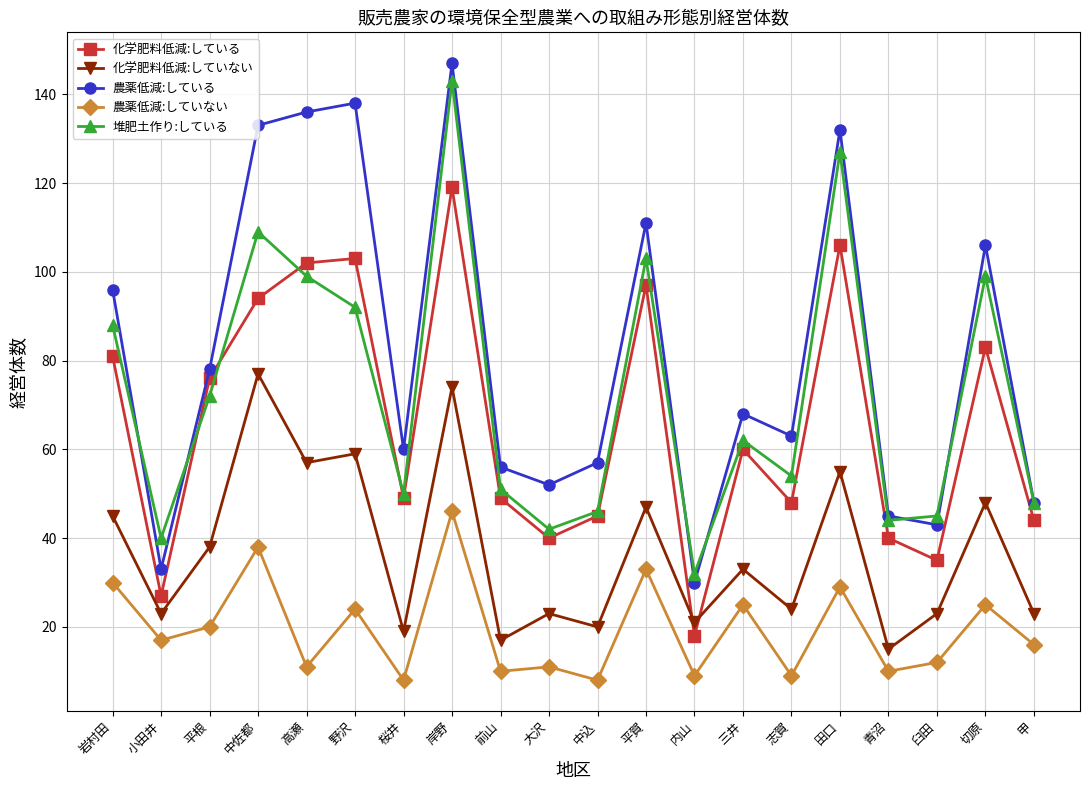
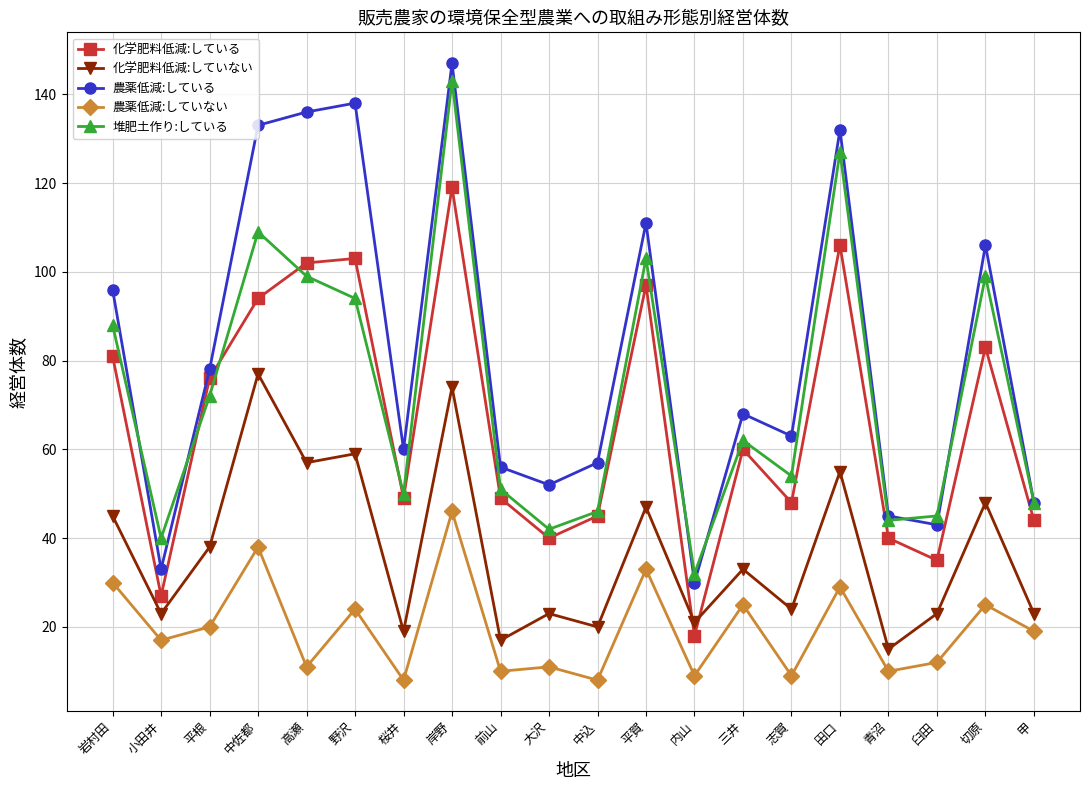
堆肥土作り:している, 野沢: 92 -> 94
農薬低減:していない, 甲: 16 -> 19
